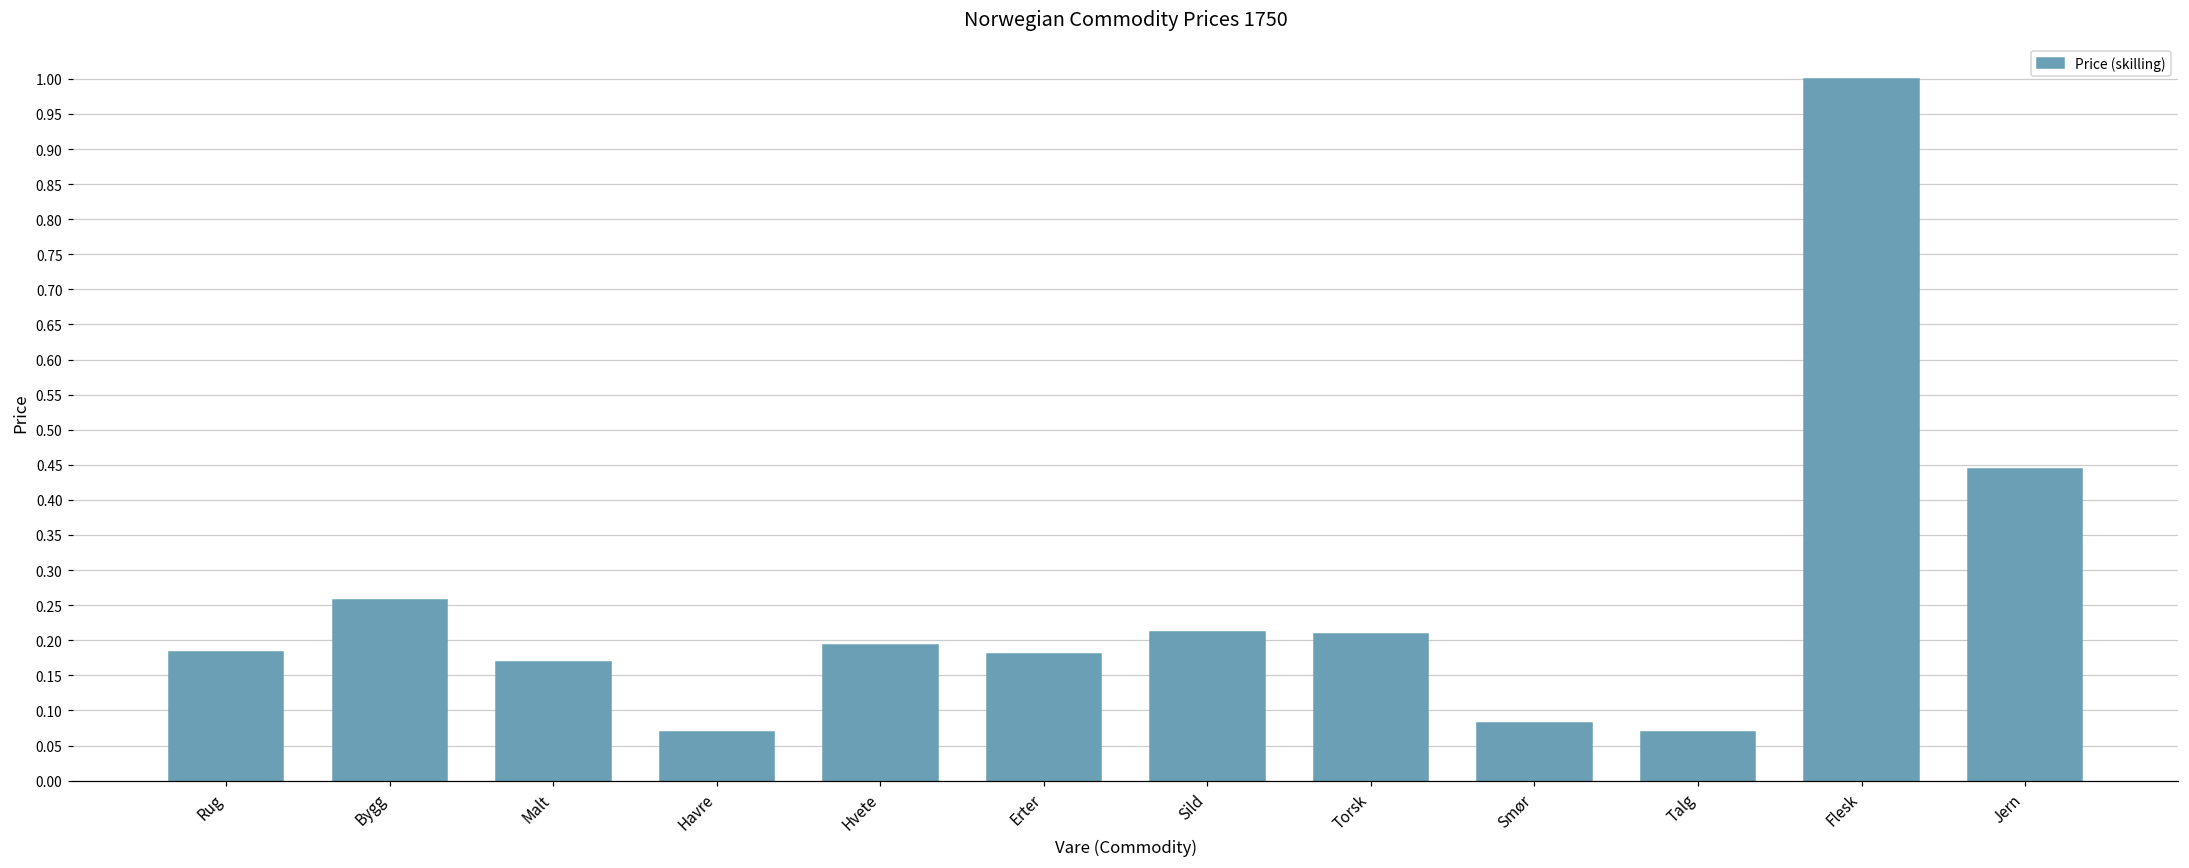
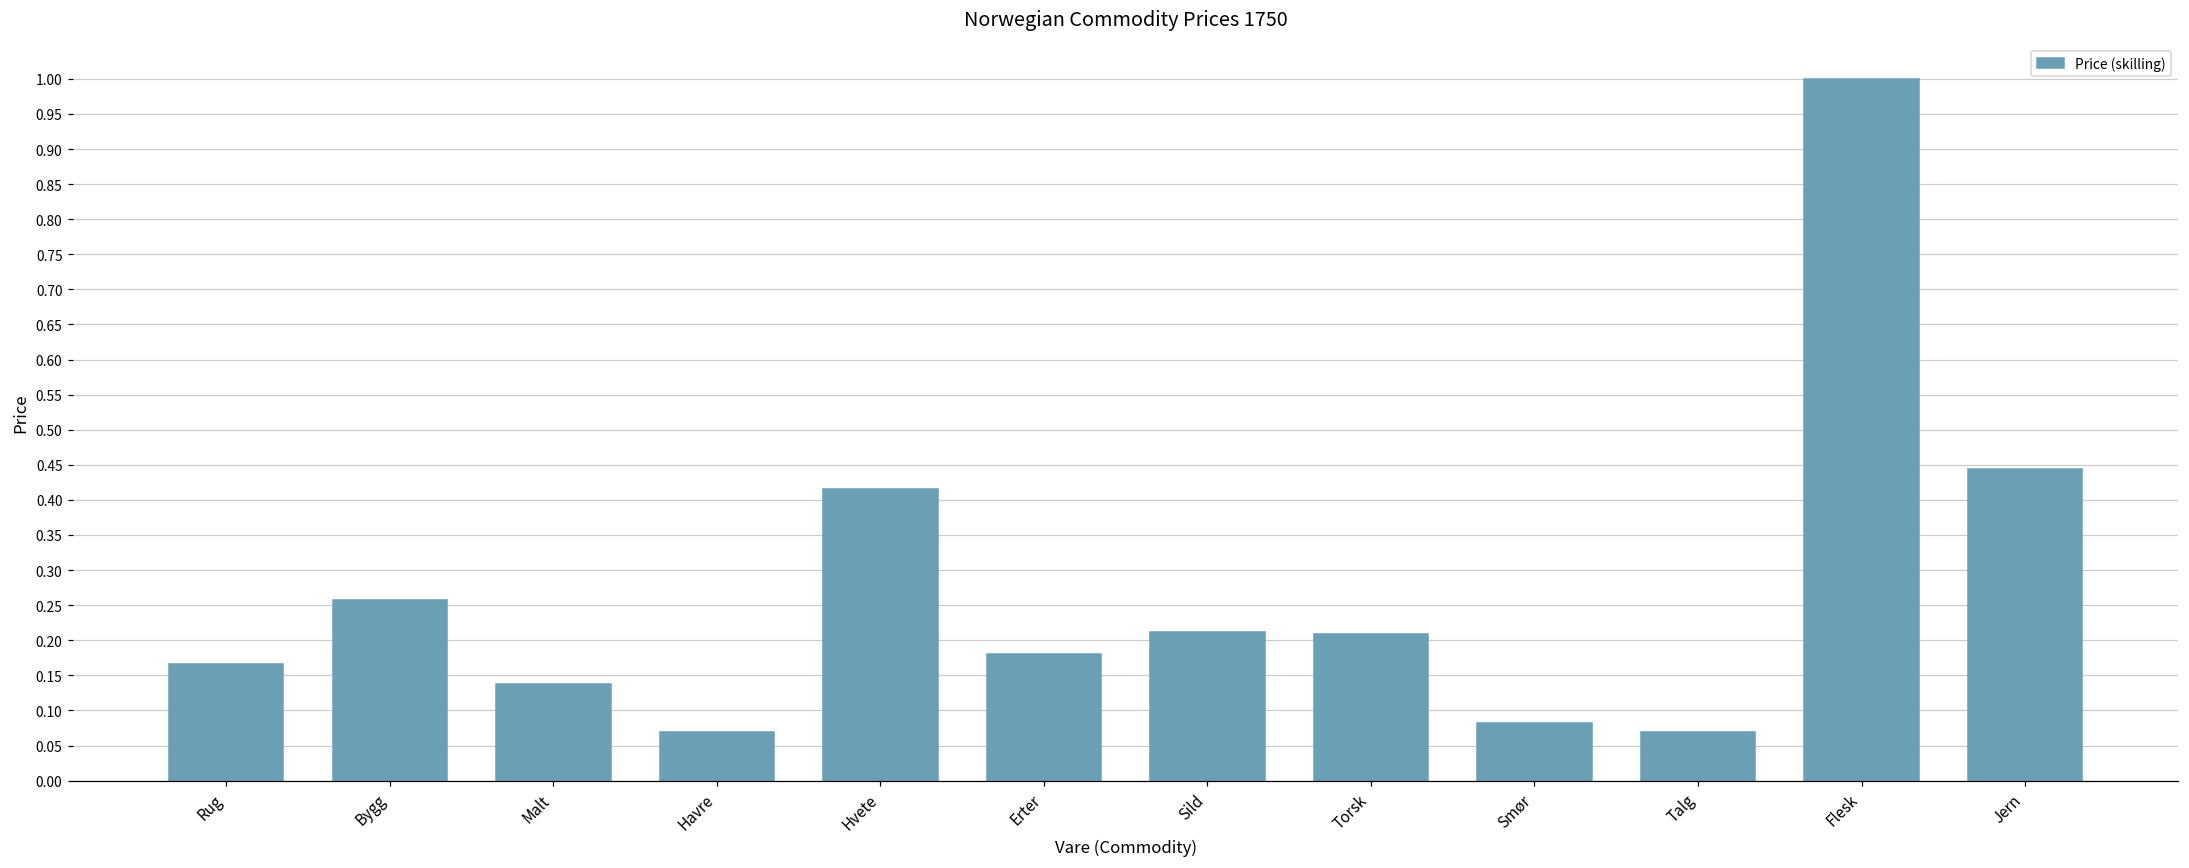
Rug: 0.18 -> 0.17
Malt: 0.17 -> 0.14
Hvete: 0.19 -> 0.42
